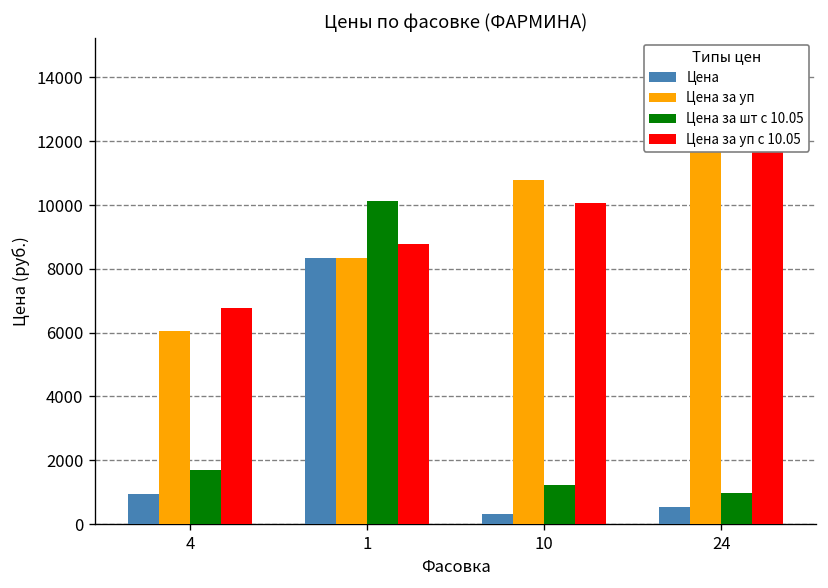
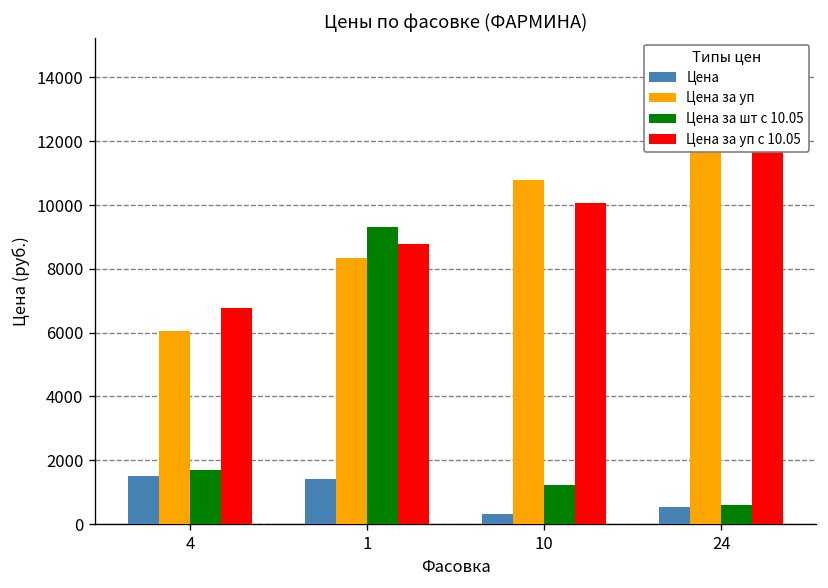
Цена, 4: 900 -> 1500
Цена, 1: 8300 -> 1400
Цена за шт с 10.05, 1: 10100 -> 9300
Цена за шт с 10.05, 24: 1000 -> 600
